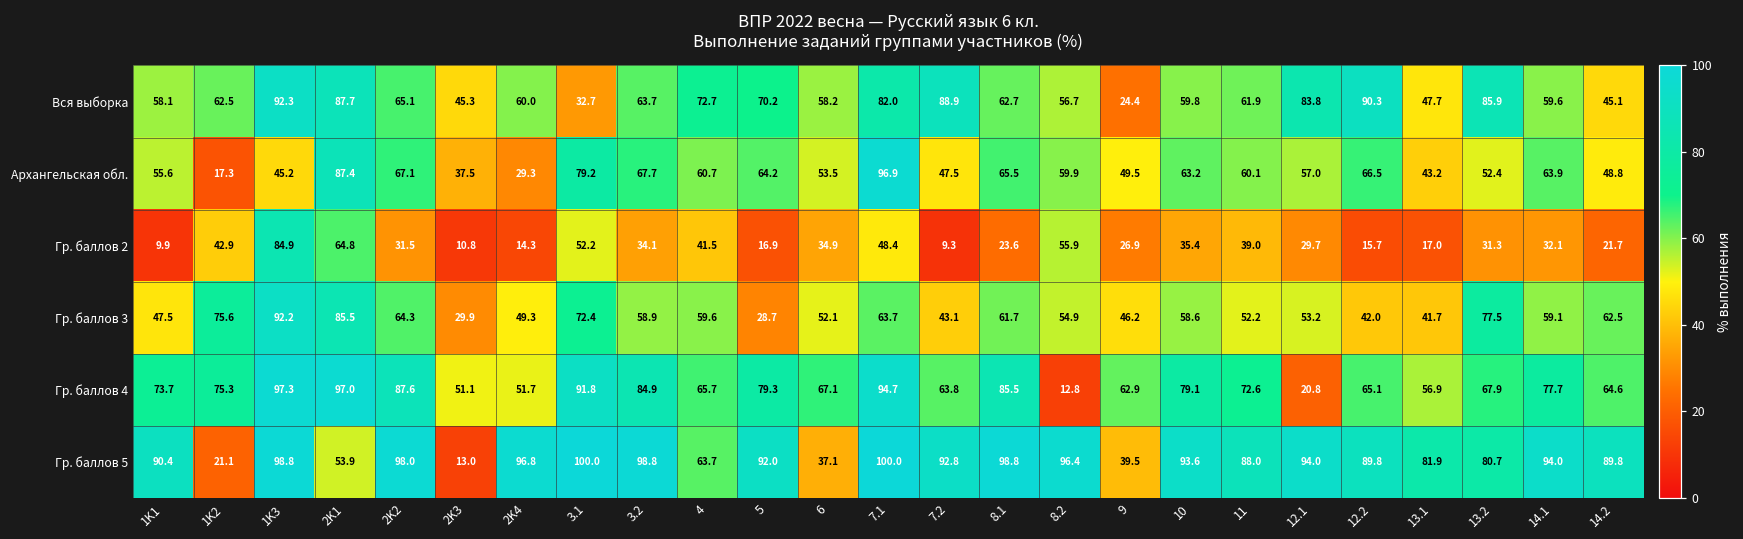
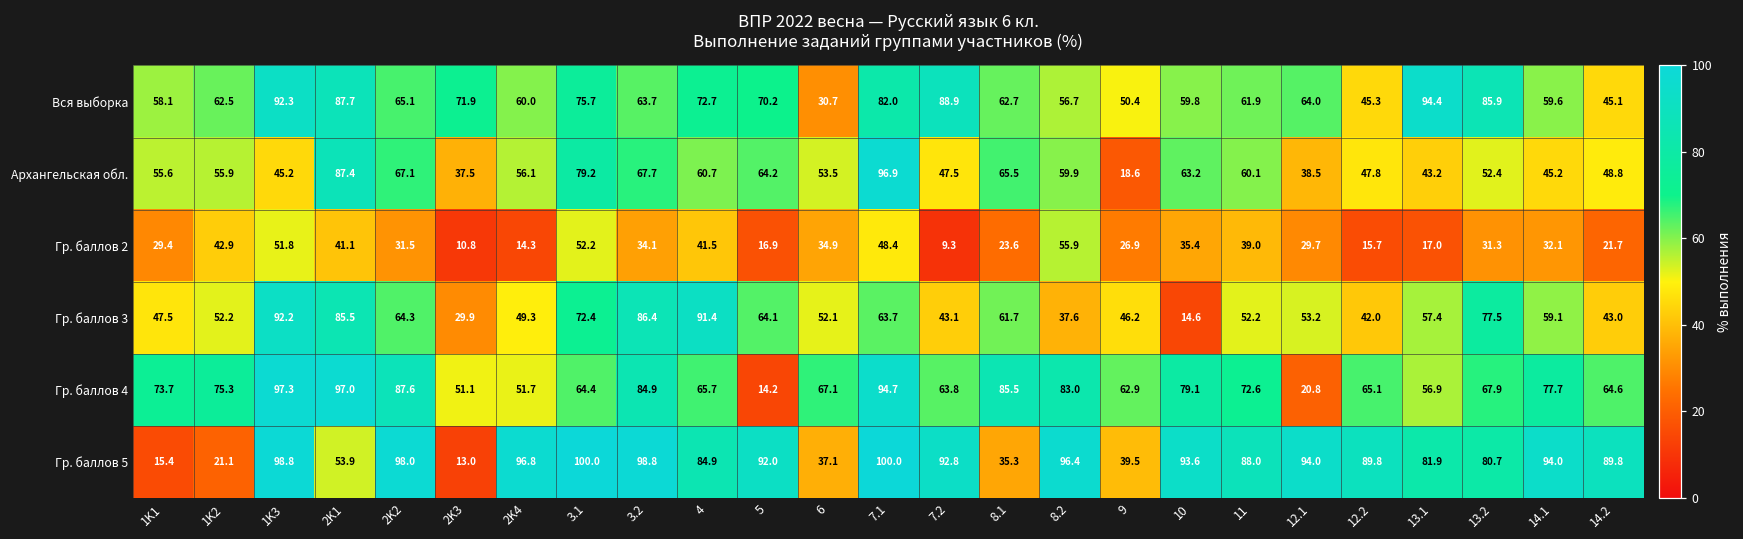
Вся выборка, 2K3: 45.3 -> 71.9
Вся выборка, 3.1: 32.7 -> 75.7
Вся выборка, 6: 58.2 -> 30.7
Вся выборка, 9: 24.4 -> 50.4
Вся выборка, 12.1: 83.8 -> 64.0
Вся выборка, 12.2: 90.3 -> 45.3
Вся выборка, 13.1: 47.7 -> 94.4
Архангельская обл., 1K2: 17.3 -> 55.9
Архангельская обл., 2K4: 29.3 -> 56.1
Архангельская обл., 9: 49.5 -> 18.6
Архангельская обл., 12.1: 57.0 -> 38.5
Архангельская обл., 12.2: 66.5 -> 47.8
Архангельская обл., 14.1: 63.9 -> 45.2
Гр. баллов 2, 1K1: 9.9 -> 29.4
Гр. баллов 2, 1K3: 84.9 -> 51.8
Гр. баллов 2, 2K1: 64.8 -> 41.1
Гр. баллов 3, 1K2: 75.6 -> 52.2
Гр. баллов 3, 3.2: 58.9 -> 86.4
Гр. баллов 3, 4: 59.6 -> 91.4
Гр. баллов 3, 5: 28.7 -> 64.1
Гр. баллов 3, 8.2: 54.9 -> 37.6
Гр. баллов 3, 10: 58.6 -> 14.6
Гр. баллов 3, 13.1: 41.7 -> 57.4
Гр. баллов 3, 14.2: 62.5 -> 43.0
Гр. баллов 4, 3.1: 91.8 -> 64.4
Гр. баллов 4, 5: 79.3 -> 14.2
Гр. баллов 4, 8.2: 12.8 -> 83.0
Гр. баллов 5, 1K1: 90.4 -> 15.4
Гр. баллов 5, 4: 63.7 -> 84.9
Гр. баллов 5, 8.1: 98.8 -> 35.3
